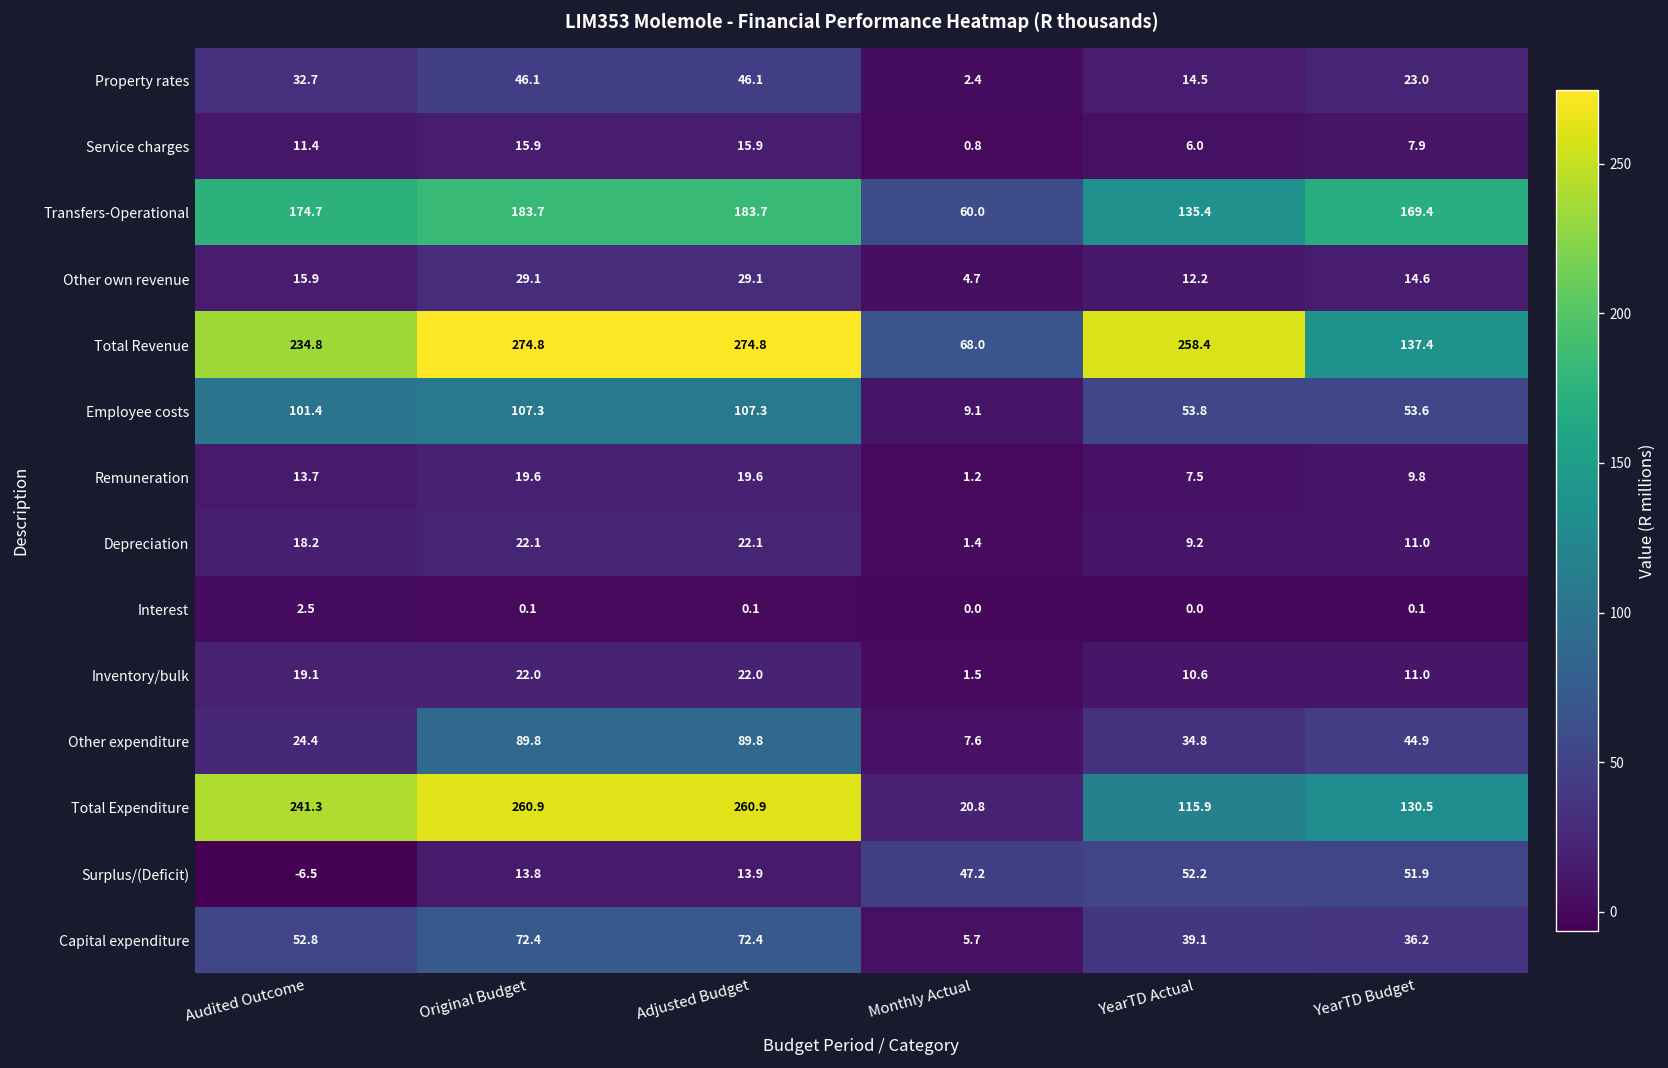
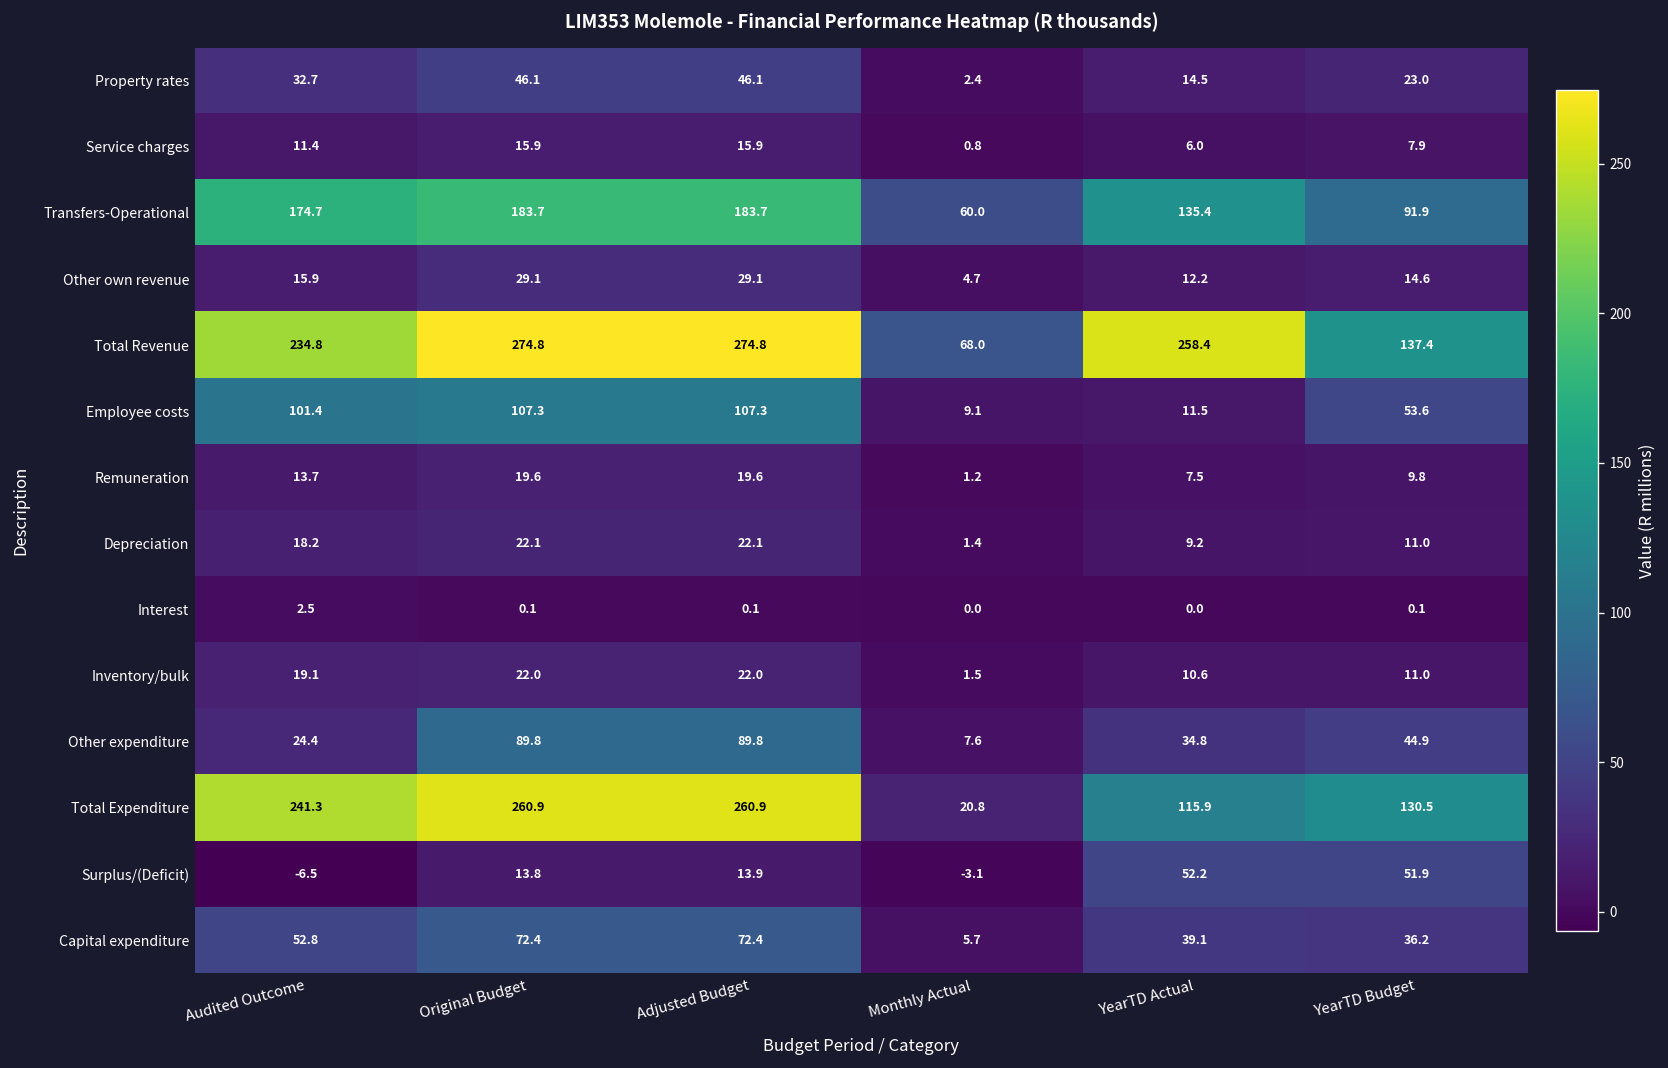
Transfers-Operational, YearTD Budget: 169.4 -> 91.9
Employee costs, YearTD Actual: 53.8 -> 11.5
Surplus/(Deficit), Monthly Actual: 47.2 -> -3.1
